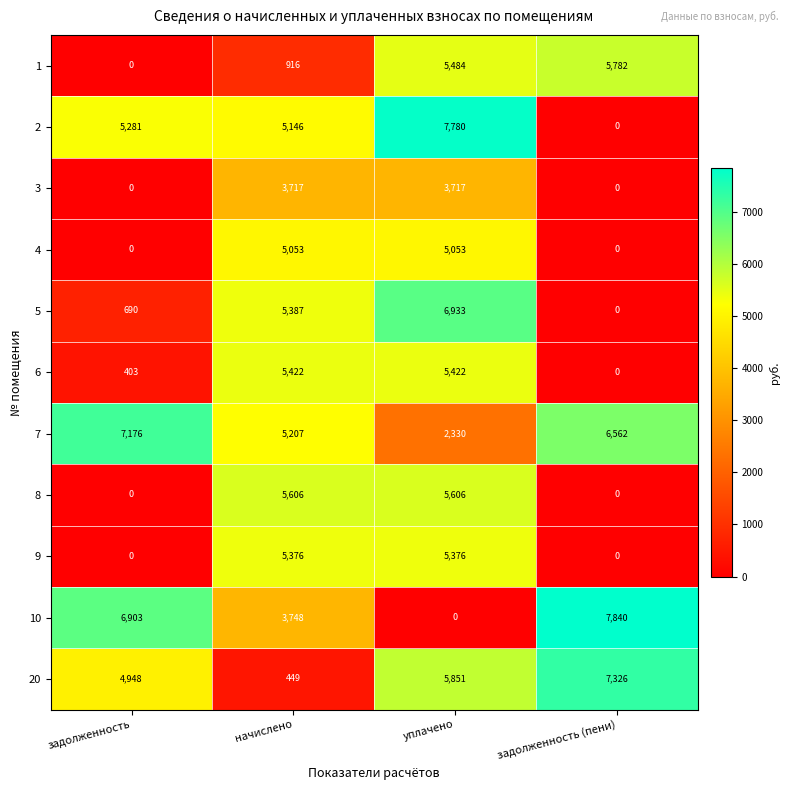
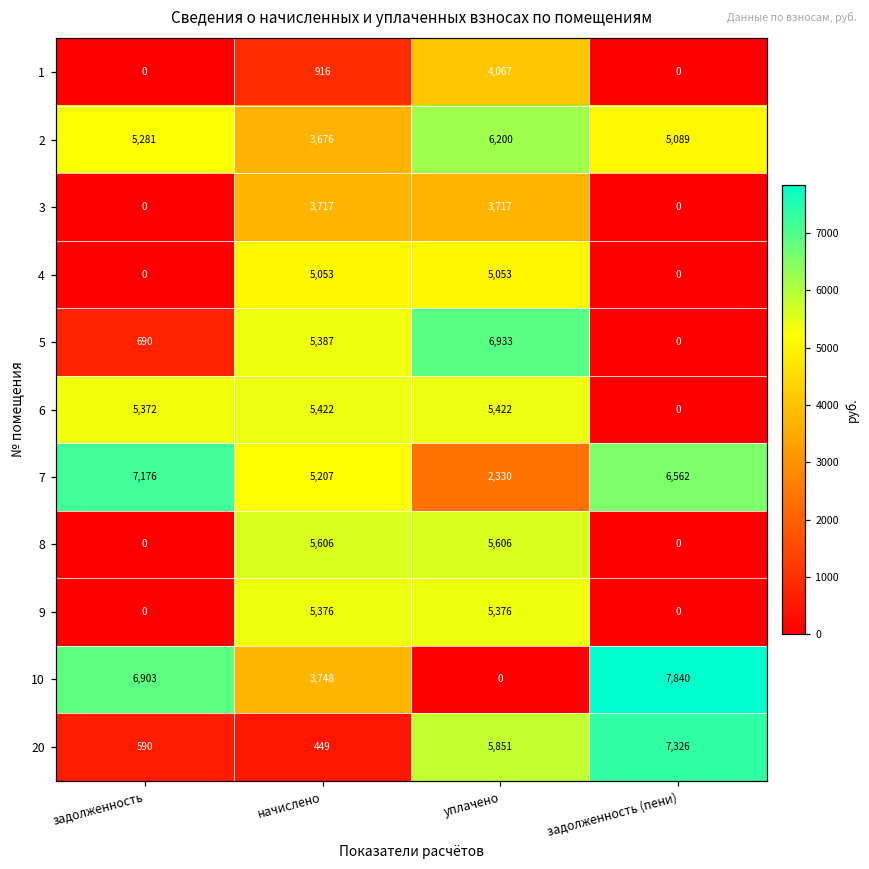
1, уплачено: 5,484 -> 4,067
1, задолженность (пени): 5,782 -> 0
2, начислено: 5,146 -> 3,676
2, уплачено: 7,780 -> 6,200
2, задолженность (пени): 0 -> 5,089
6, задолженность: 403 -> 5,372
20, задолженность: 4,948 -> 590
